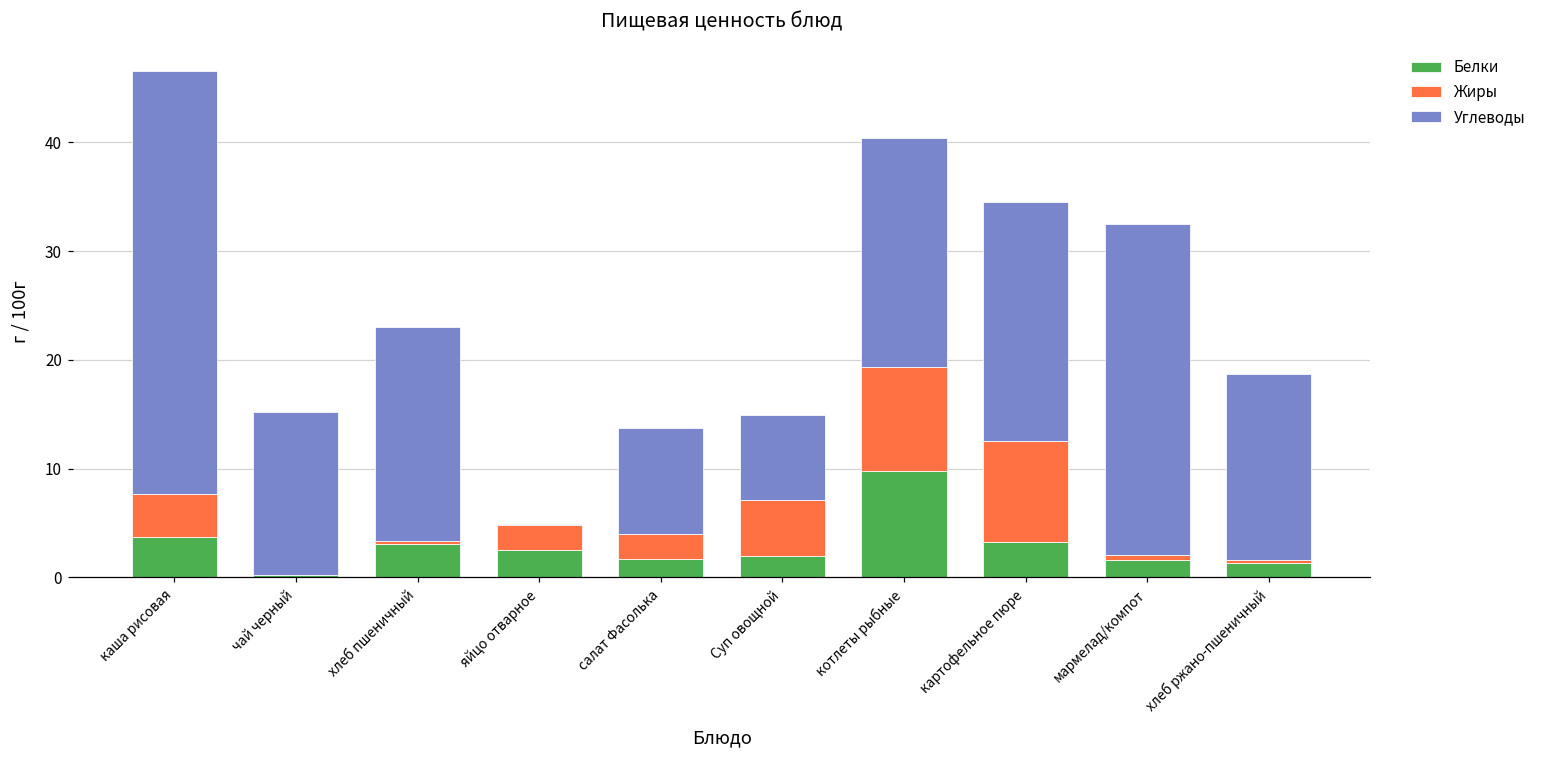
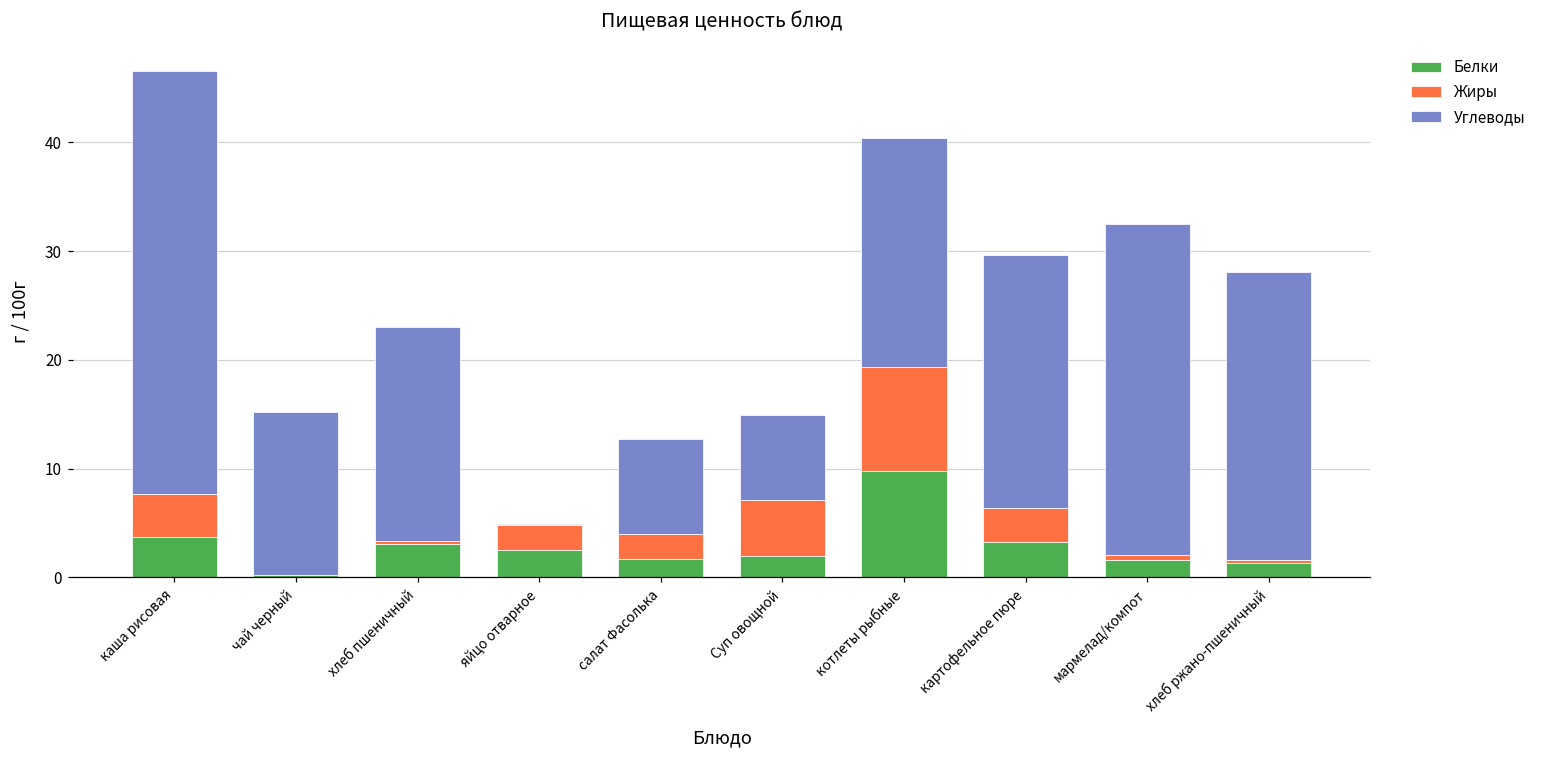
Углеводы, салат Фасолька: 10 -> 9
Жиры, картофельное пюре: 9 -> 3
Углеводы, картофельное пюре: 22 -> 23
Углеводы, хлеб ржано-пшеничный: 17 -> 26
